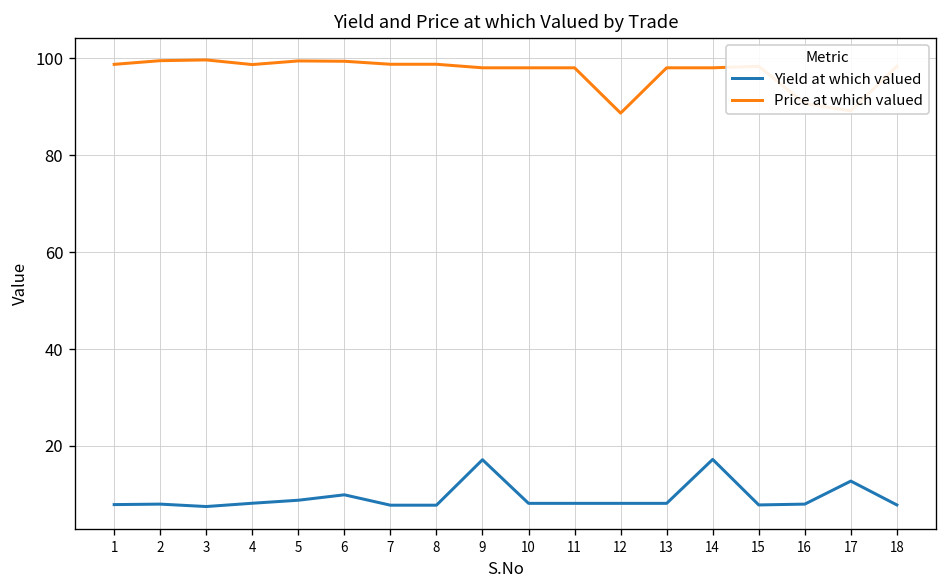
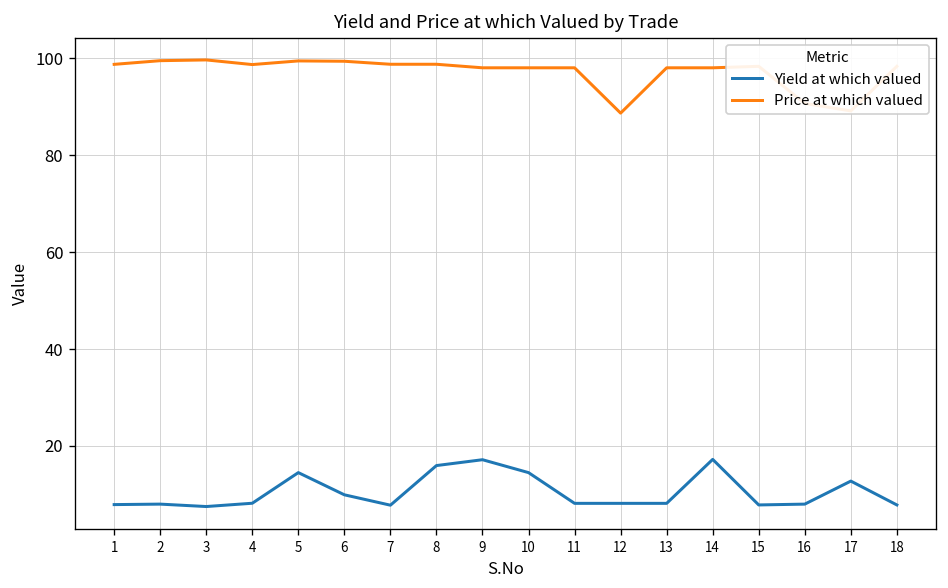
Yield at which valued, 5: 9 -> 15
Yield at which valued, 8: 8 -> 16
Yield at which valued, 10: 8 -> 14
